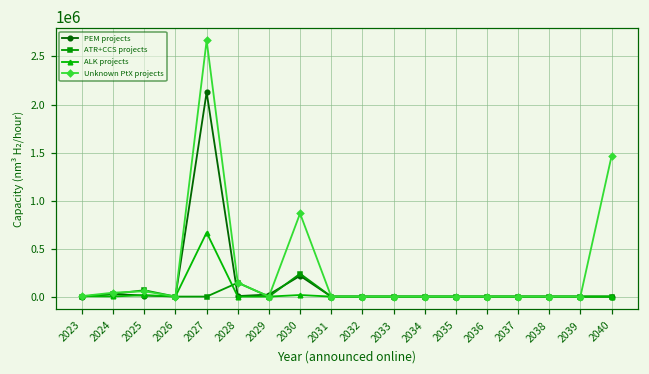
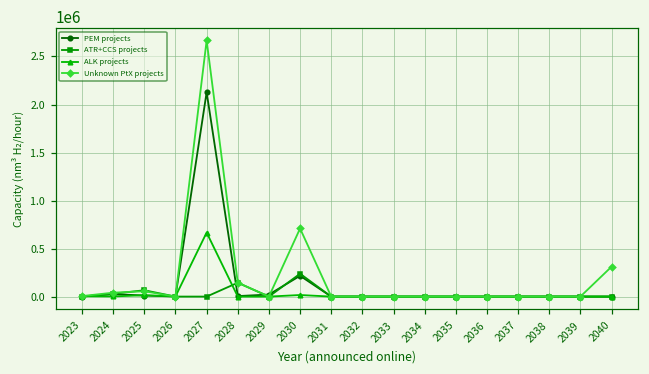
Unknown PtX projects, 2030: 900000 -> 700000
Unknown PtX projects, 2040: 1500000 -> 300000
